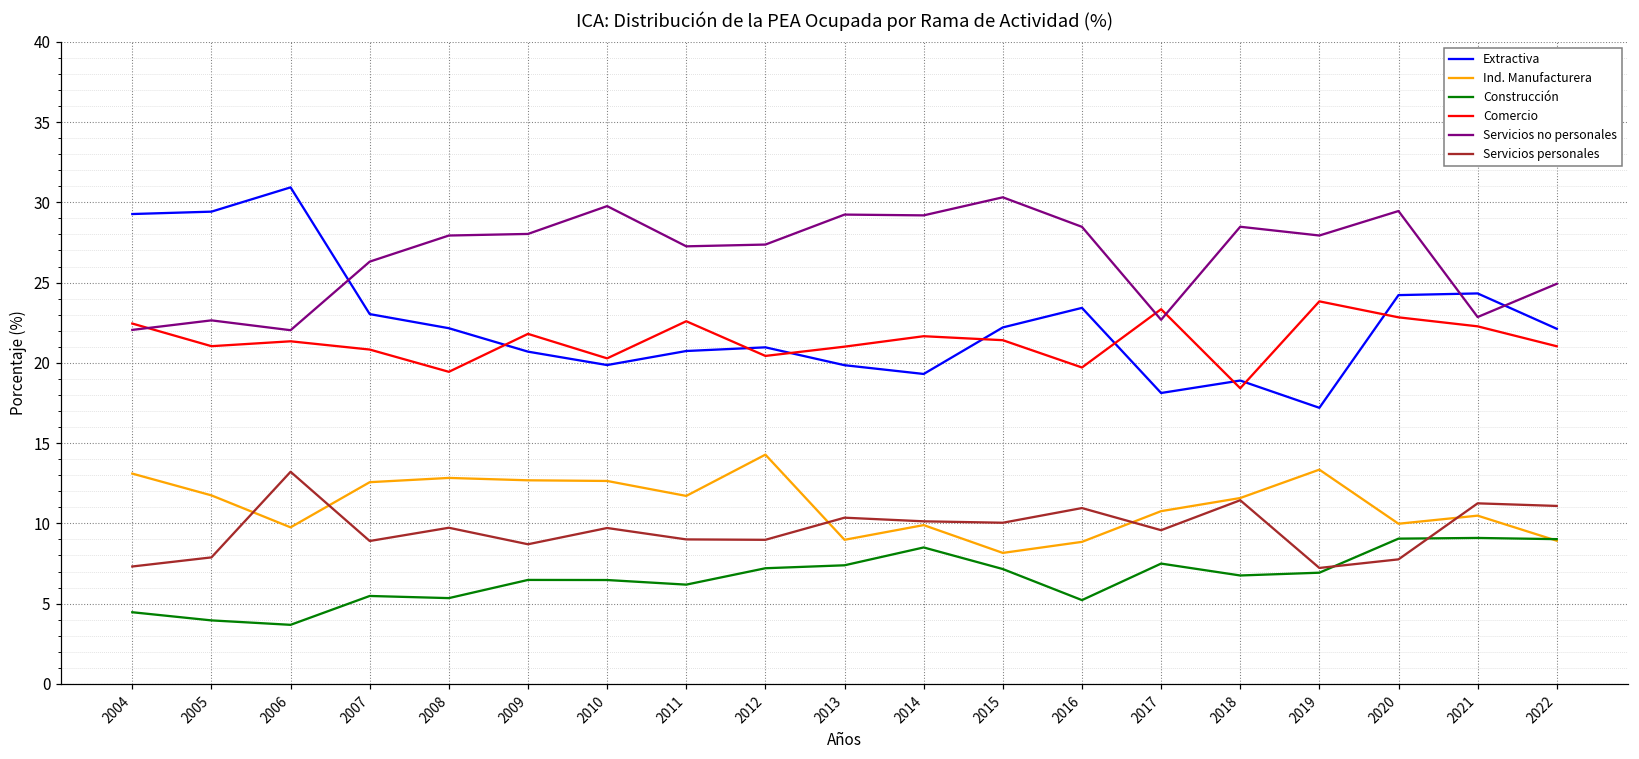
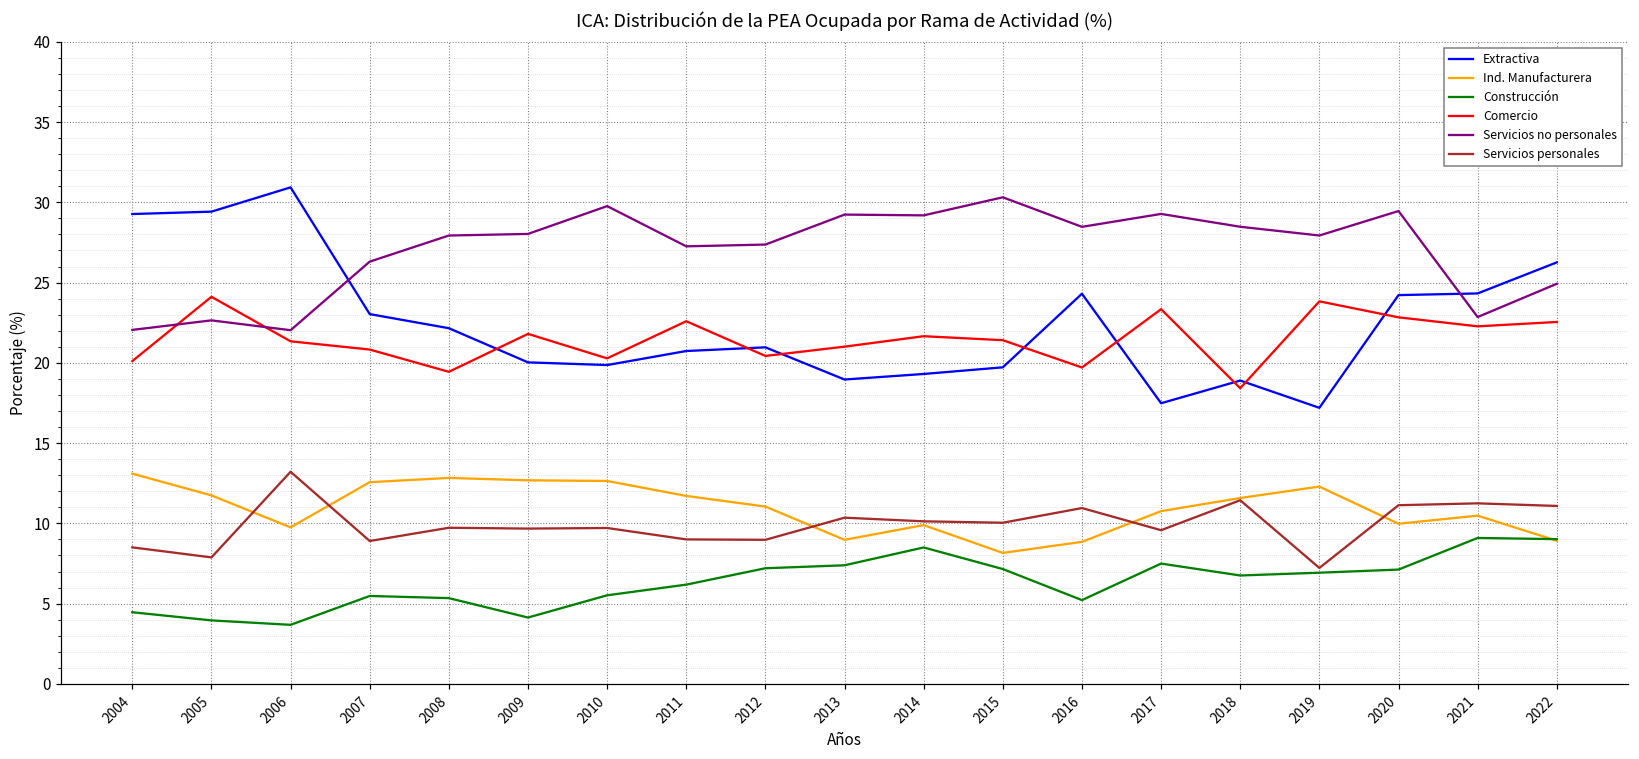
Comercio, 2004: 22.4 -> 20.1
Servicios personales, 2004: 7.3 -> 8.5
Comercio, 2005: 21.0 -> 24.1
Extractiva, 2009: 20.7 -> 20.0
Construcción, 2009: 6.5 -> 4.1
Servicios personales, 2009: 8.7 -> 9.7
Construcción, 2010: 6.5 -> 5.5
Ind. Manufacturera, 2012: 14.3 -> 11.0
Extractiva, 2013: 19.9 -> 19.0
Extractiva, 2015: 22.2 -> 19.7
Extractiva, 2016: 23.4 -> 24.3
Extractiva, 2017: 18.1 -> 17.5
Servicios no personales, 2017: 22.7 -> 29.3
Ind. Manufacturera, 2019: 13.3 -> 12.3
Construcción, 2020: 9.0 -> 7.1
Servicios personales, 2020: 7.8 -> 11.1
Extractiva, 2022: 22.1 -> 26.3
Comercio, 2022: 21.0 -> 22.5
